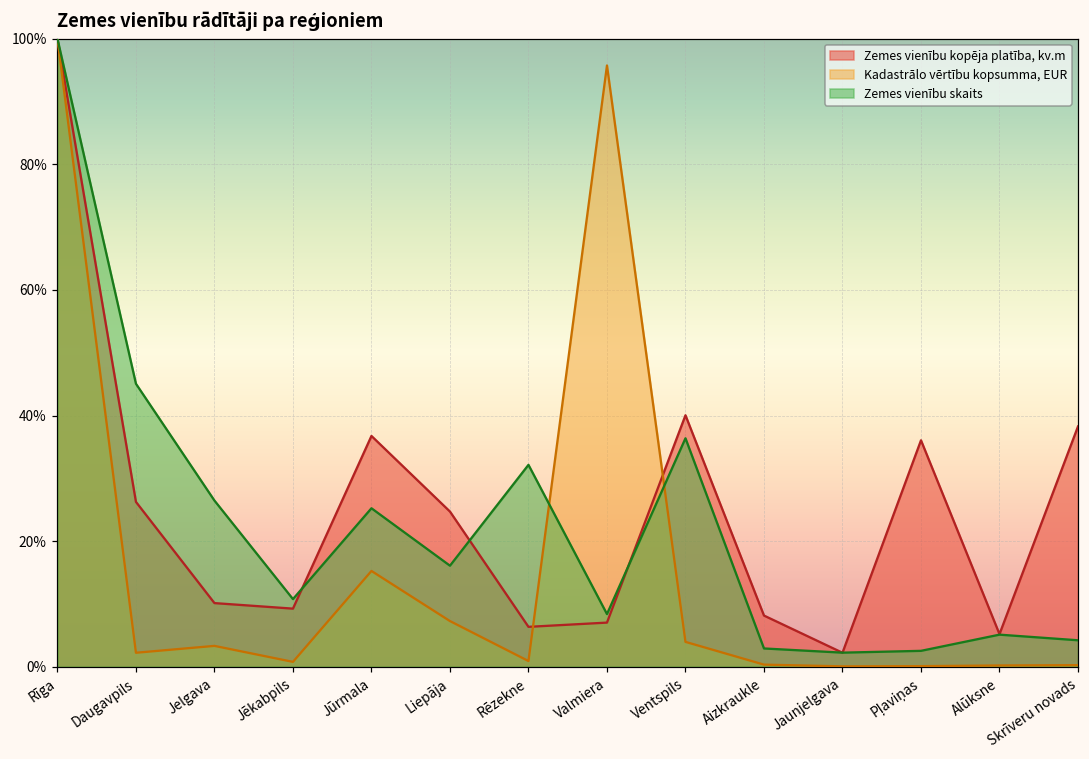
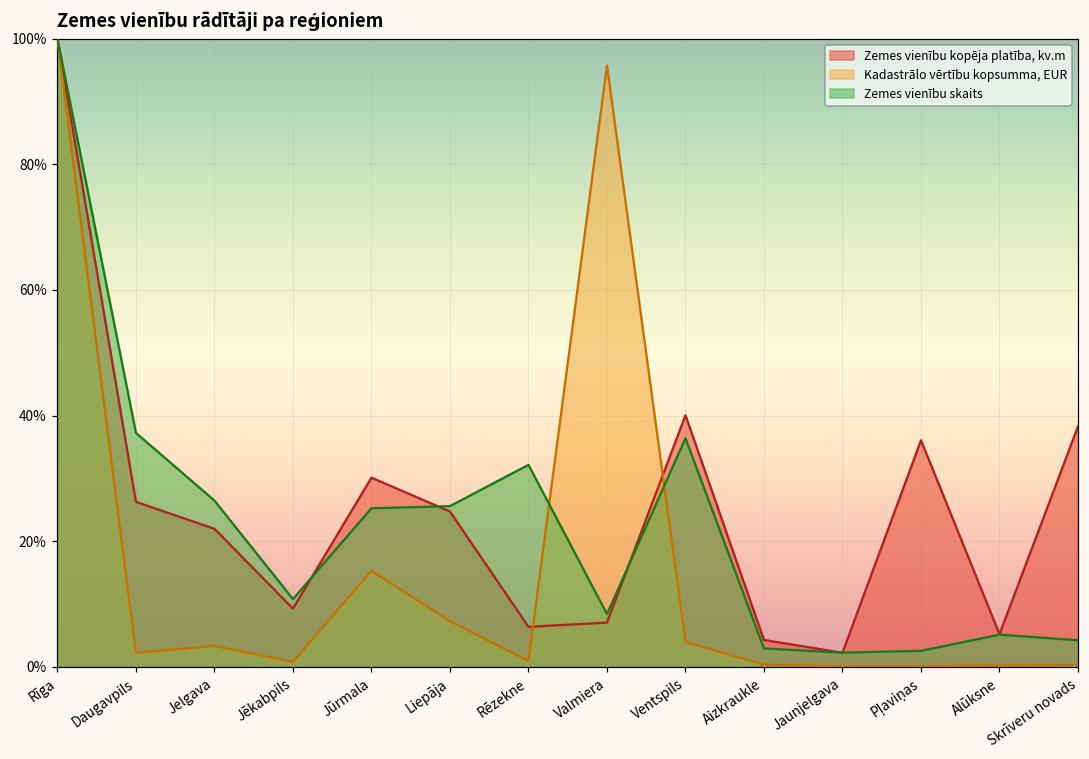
Zemes vienību skaits, Daugavpils: 45% -> 37%
Zemes vienību kopēja platība, kv.m, Jelgava: 10% -> 22%
Zemes vienību kopēja platība, kv.m, Jūrmala: 37% -> 30%
Zemes vienību skaits, Liepāja: 16% -> 26%
Zemes vienību kopēja platība, kv.m, Aizkraukle: 8% -> 4%
